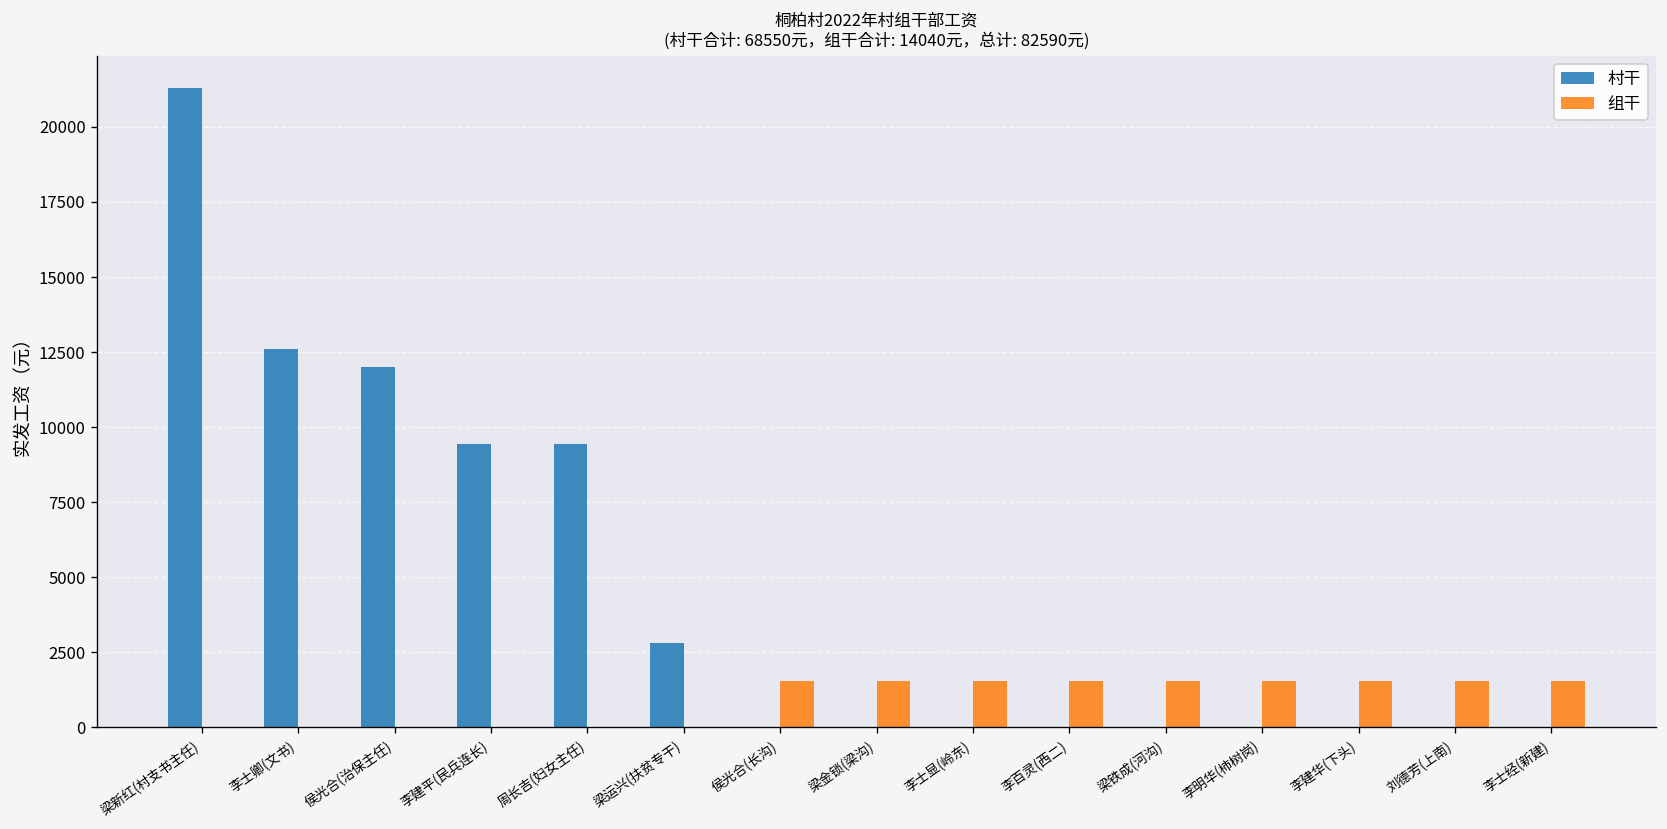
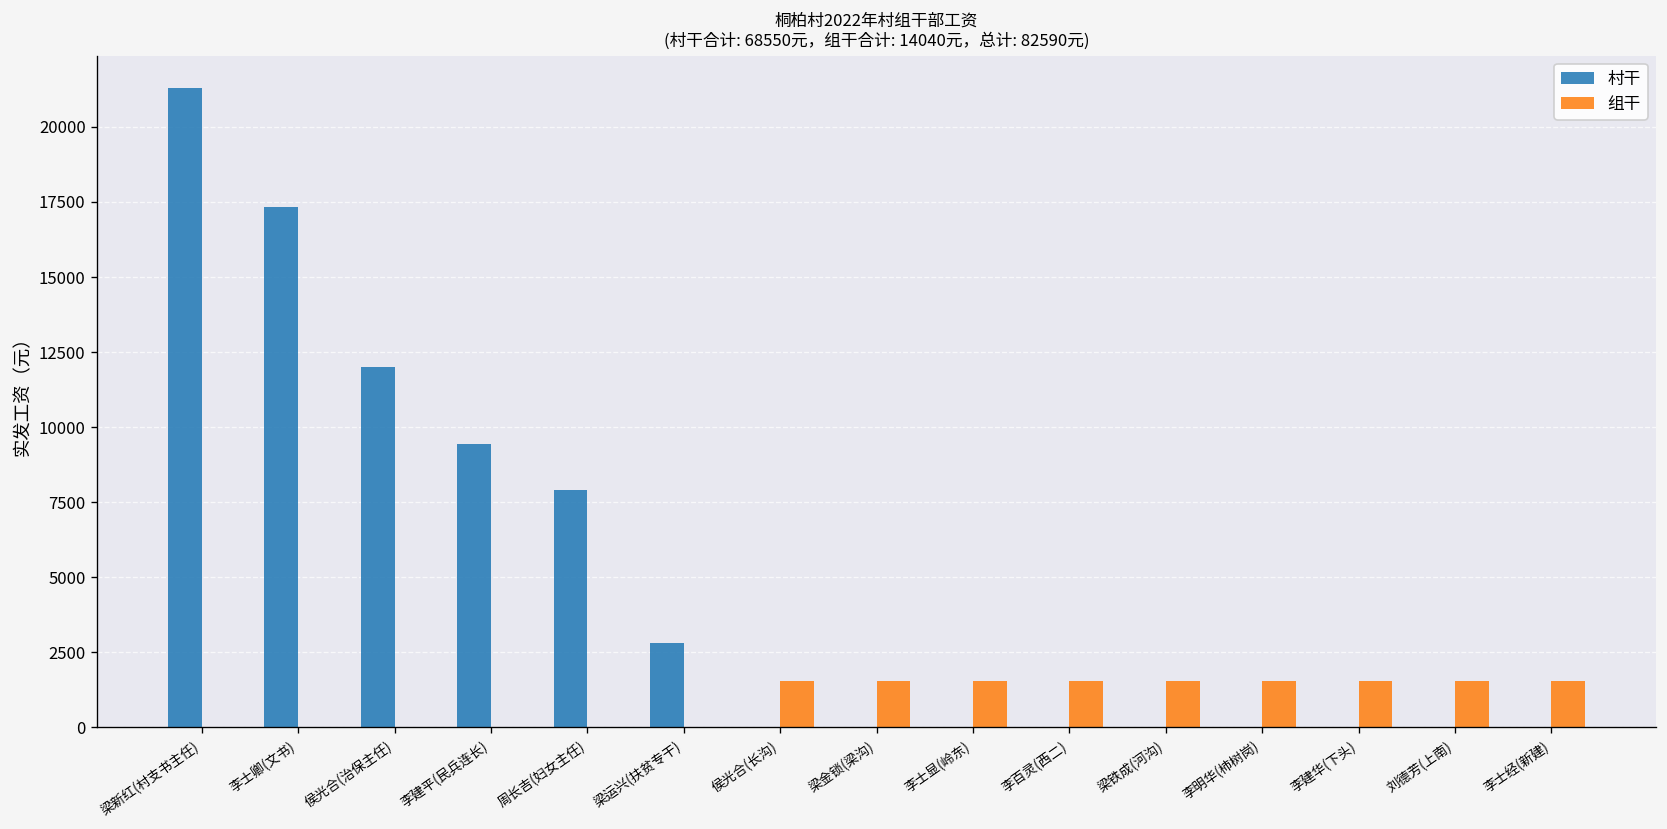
村干, 李士卿(文书): 12600 -> 17300
村干, 周长吉(妇女主任): 9500 -> 7900
